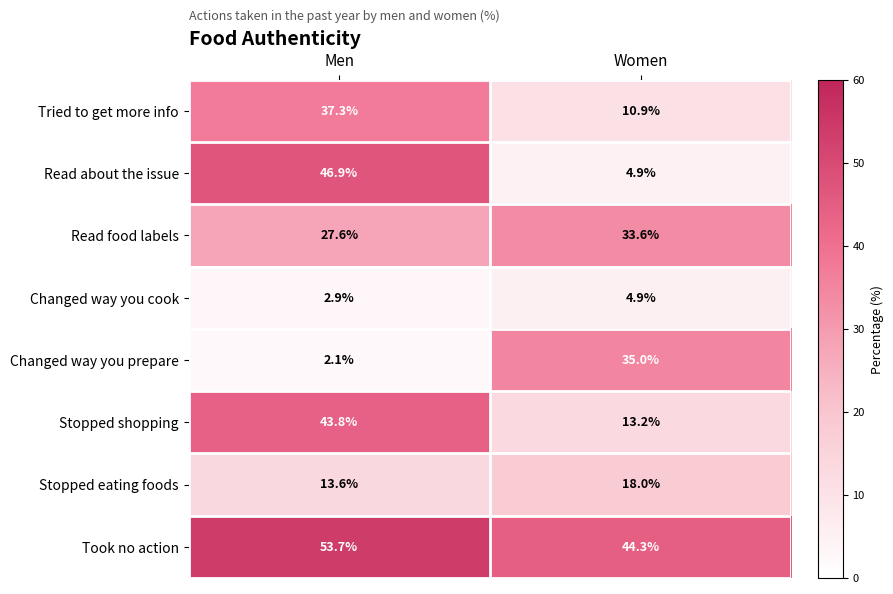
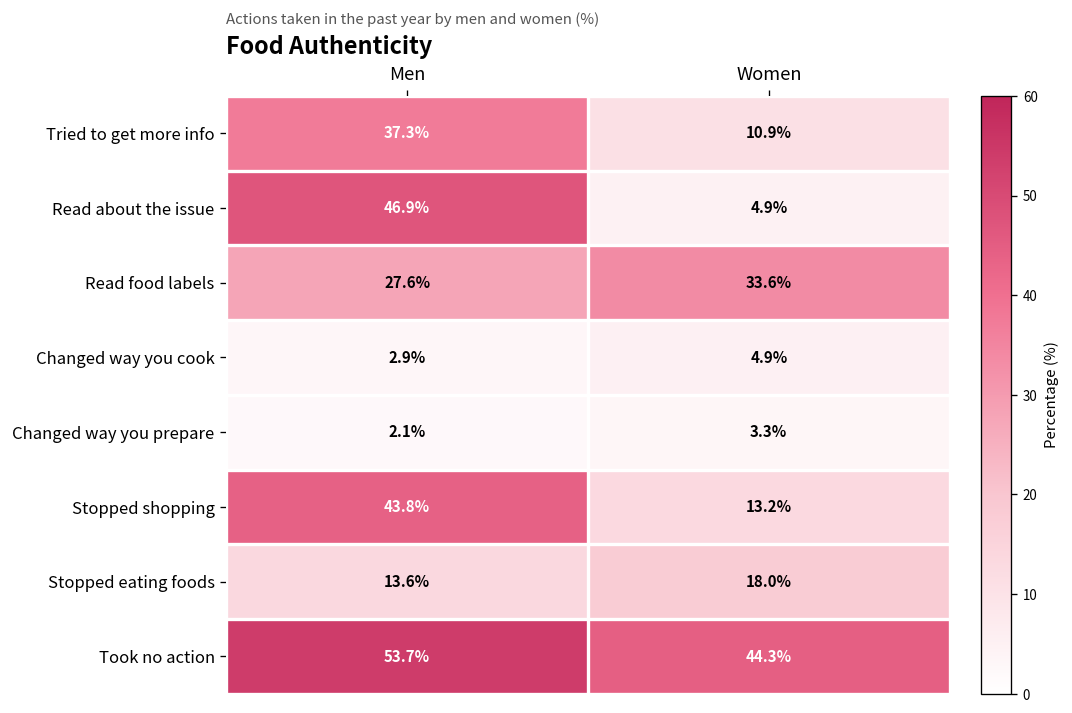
Changed way you prepare, Women: 35.0% -> 3.3%
